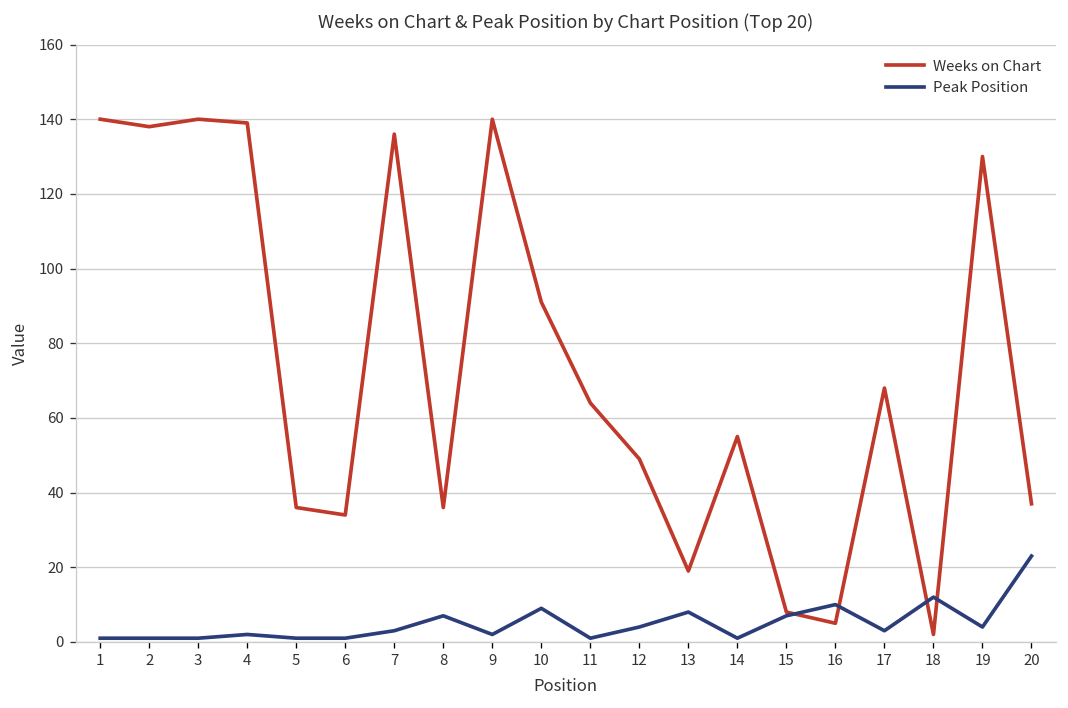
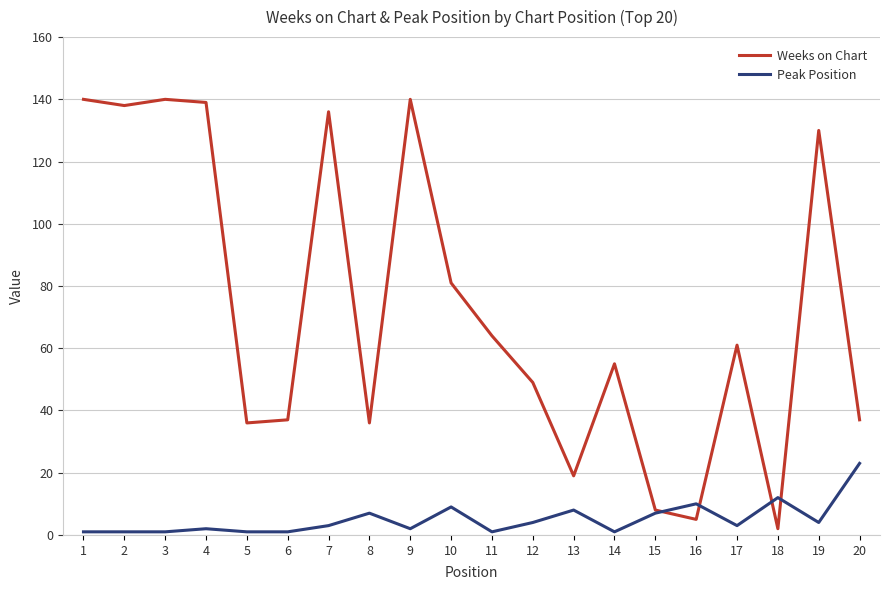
Weeks on Chart, 6: 34 -> 37
Weeks on Chart, 10: 91 -> 81
Weeks on Chart, 17: 68 -> 61
